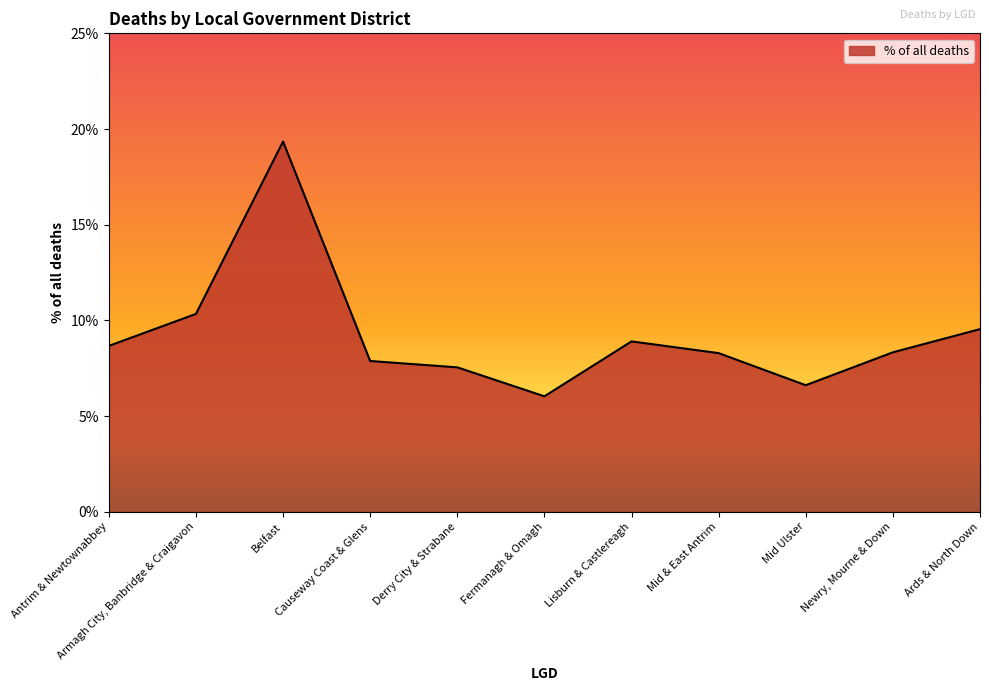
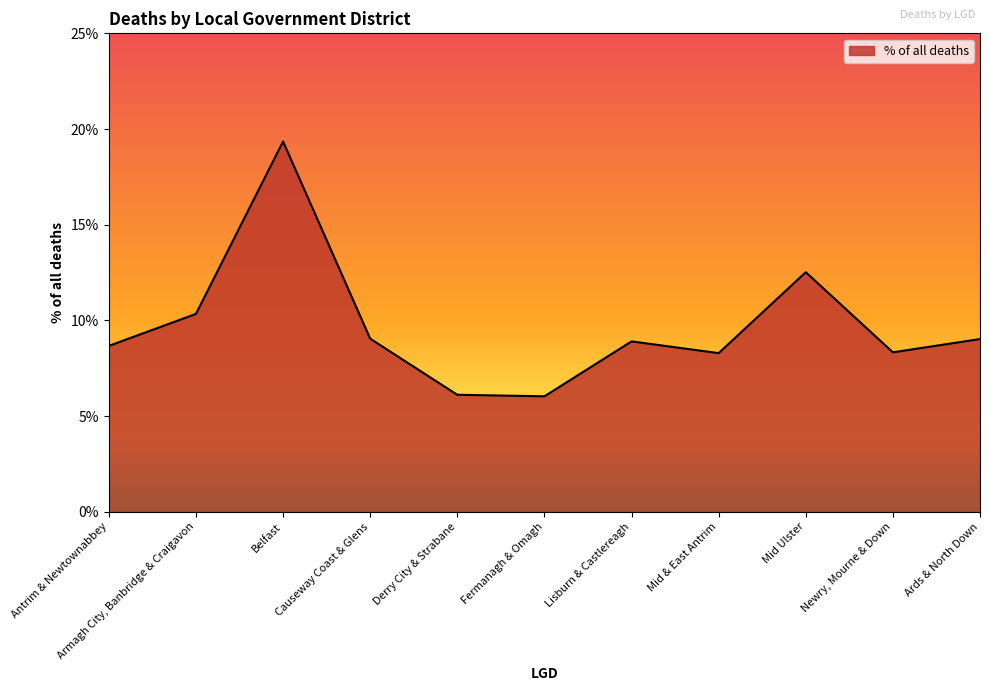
Causeway Coast & Glens: 7.9% -> 9.0%
Derry City & Strabane: 7.5% -> 6.1%
Mid Ulster: 6.6% -> 12.5%
Ards & North Down: 9.5% -> 9.0%
